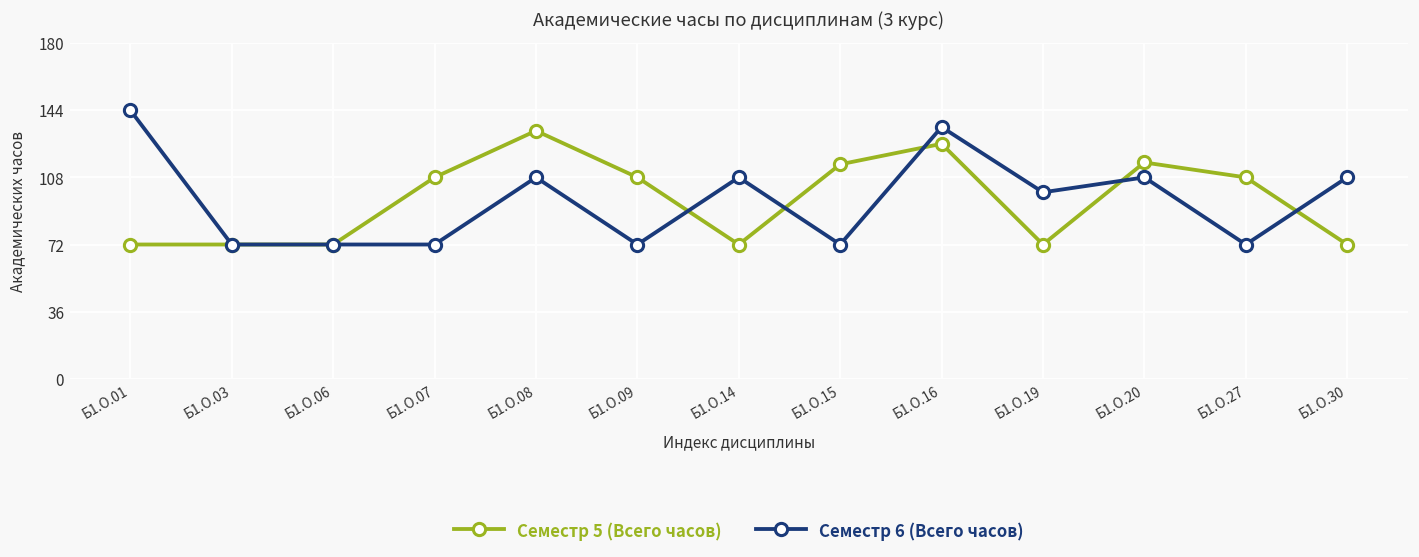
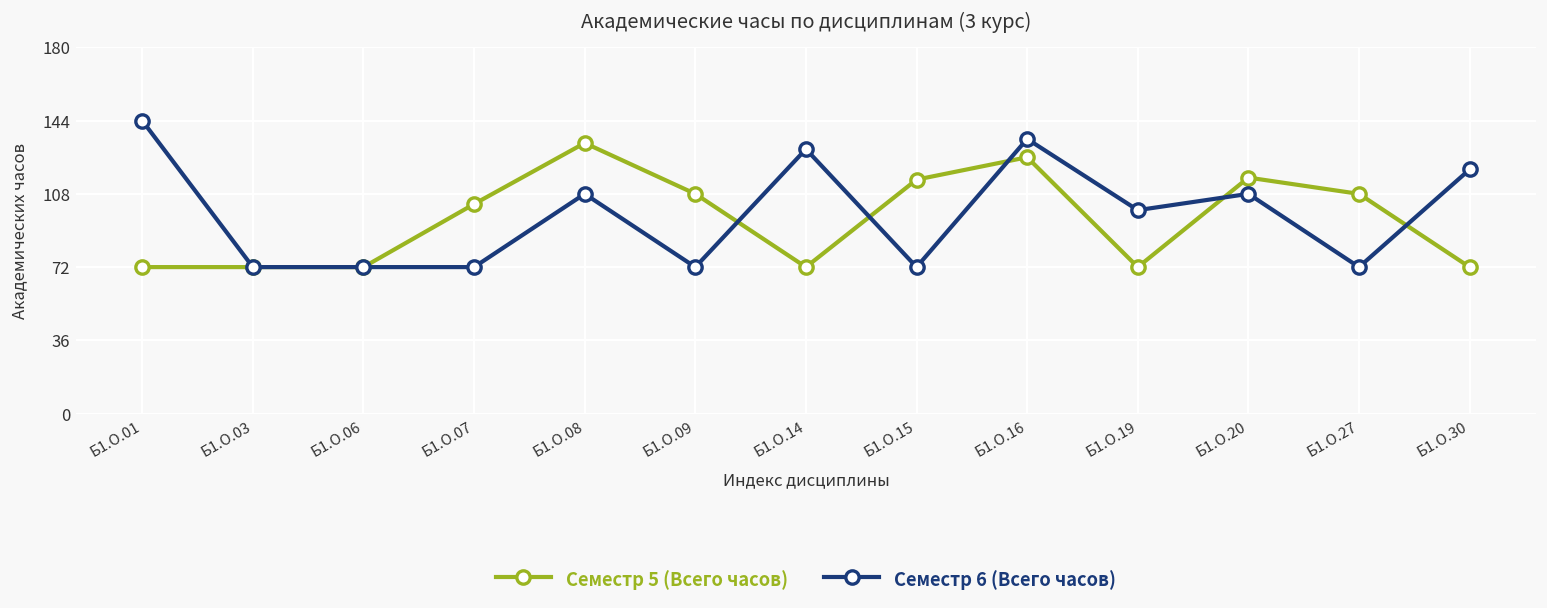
Семестр 5 (Всего часов), Б1.О.07: 108 -> 103
Семестр 6 (Всего часов), Б1.О.14: 108 -> 130
Семестр 6 (Всего часов), Б1.О.30: 108 -> 120
